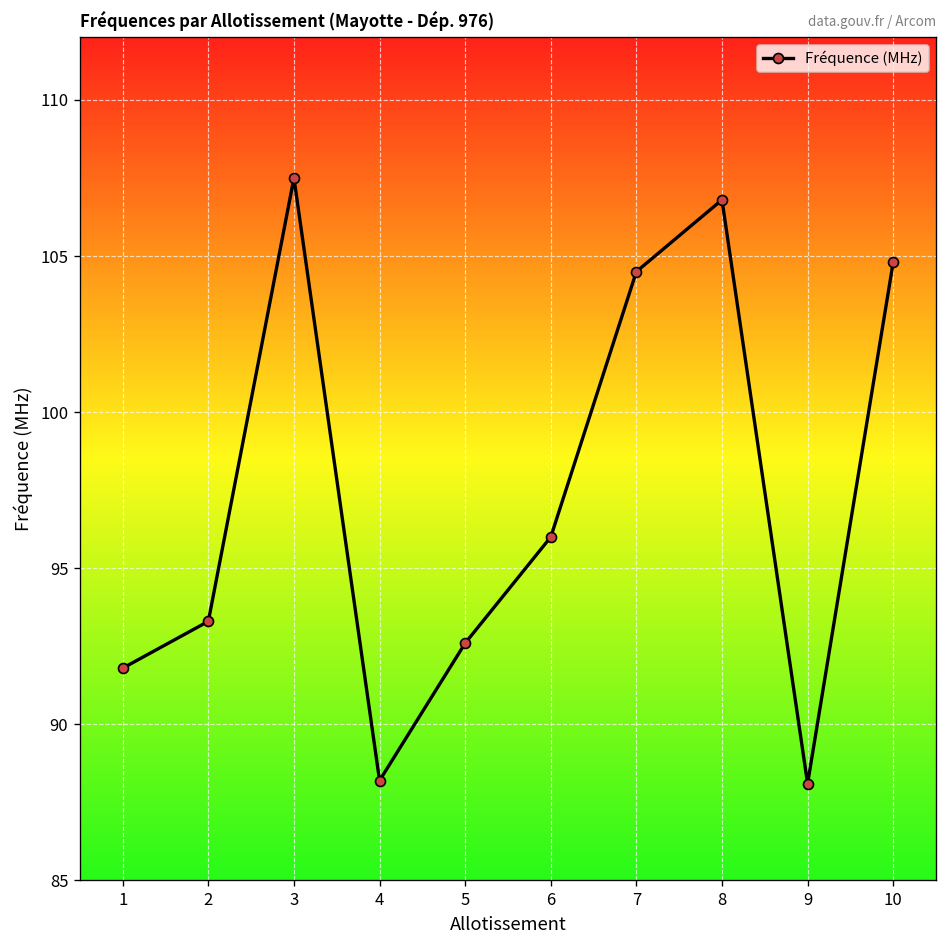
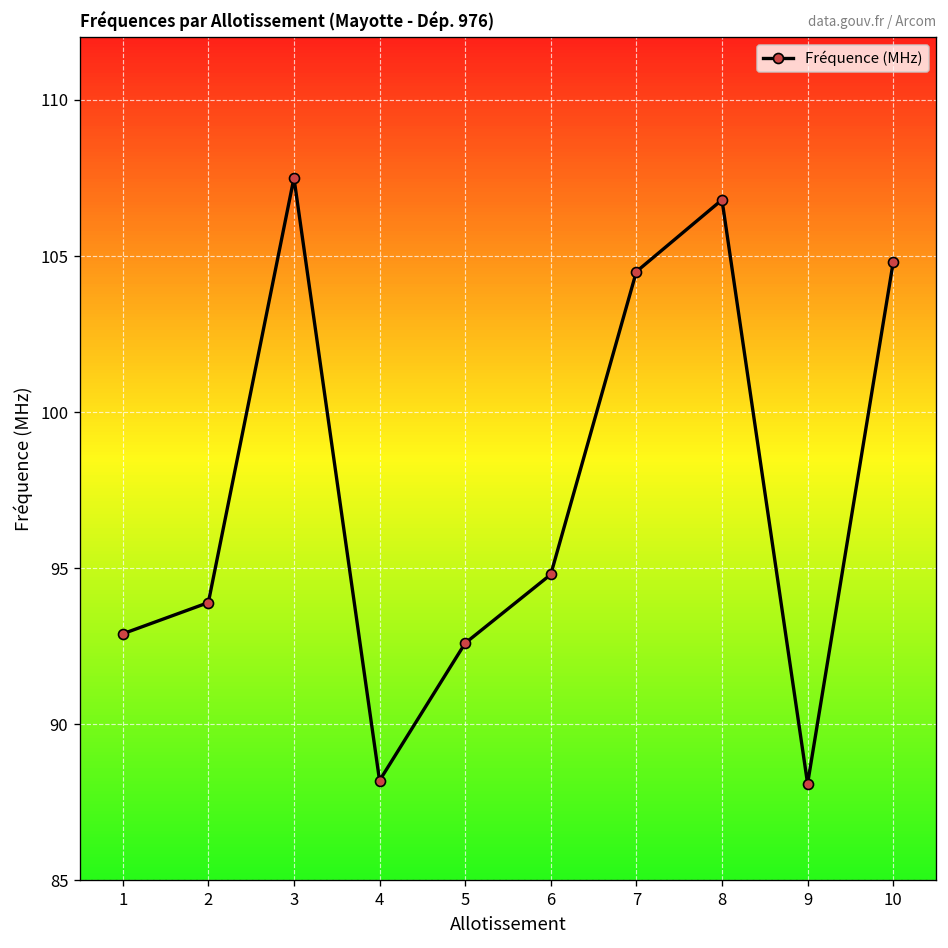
1: 91.8 -> 92.9
2: 93.3 -> 93.9
6: 96.0 -> 94.8
